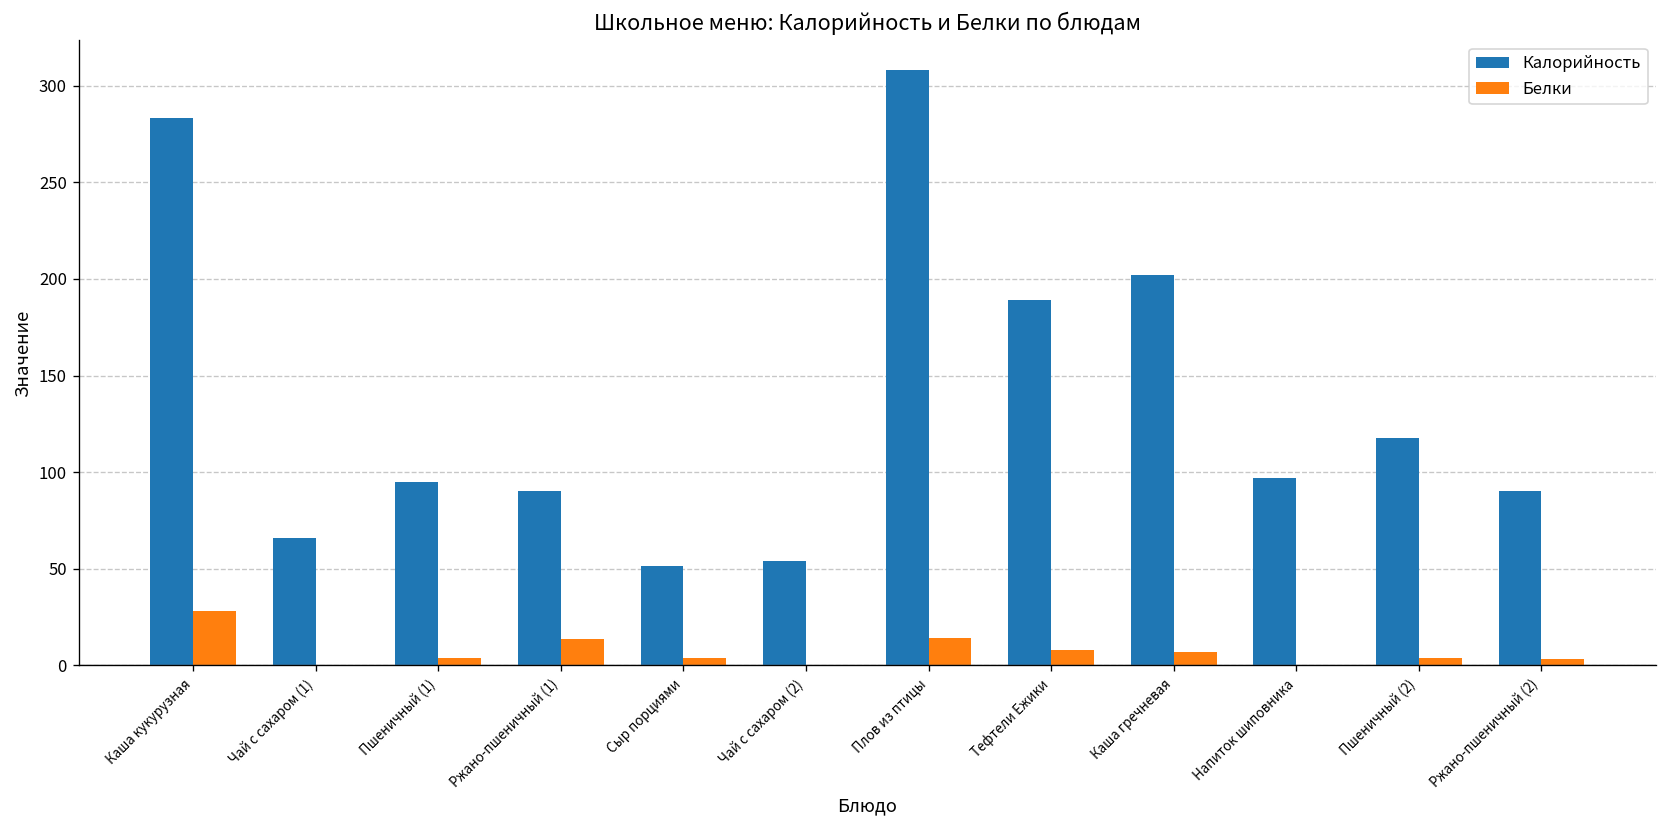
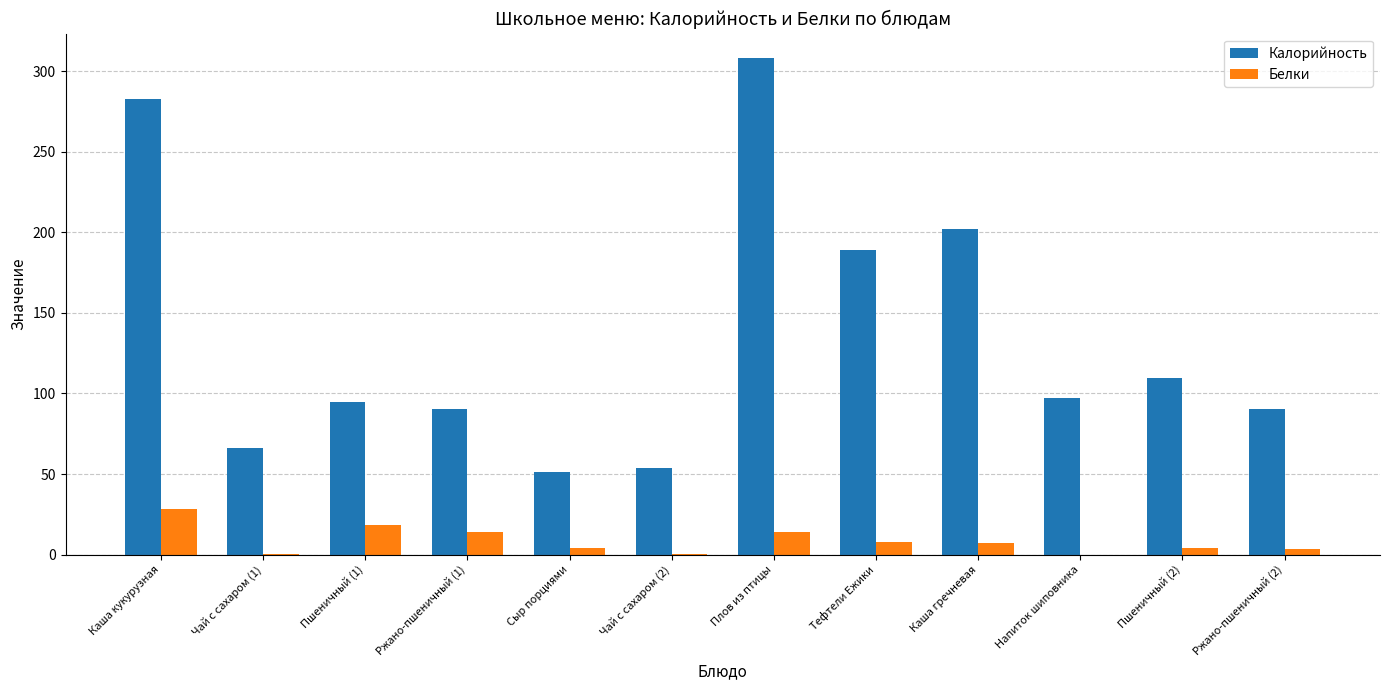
Белки, Пшеничный (1): 4 -> 18
Калорийность, Пшеничный (2): 118 -> 110
